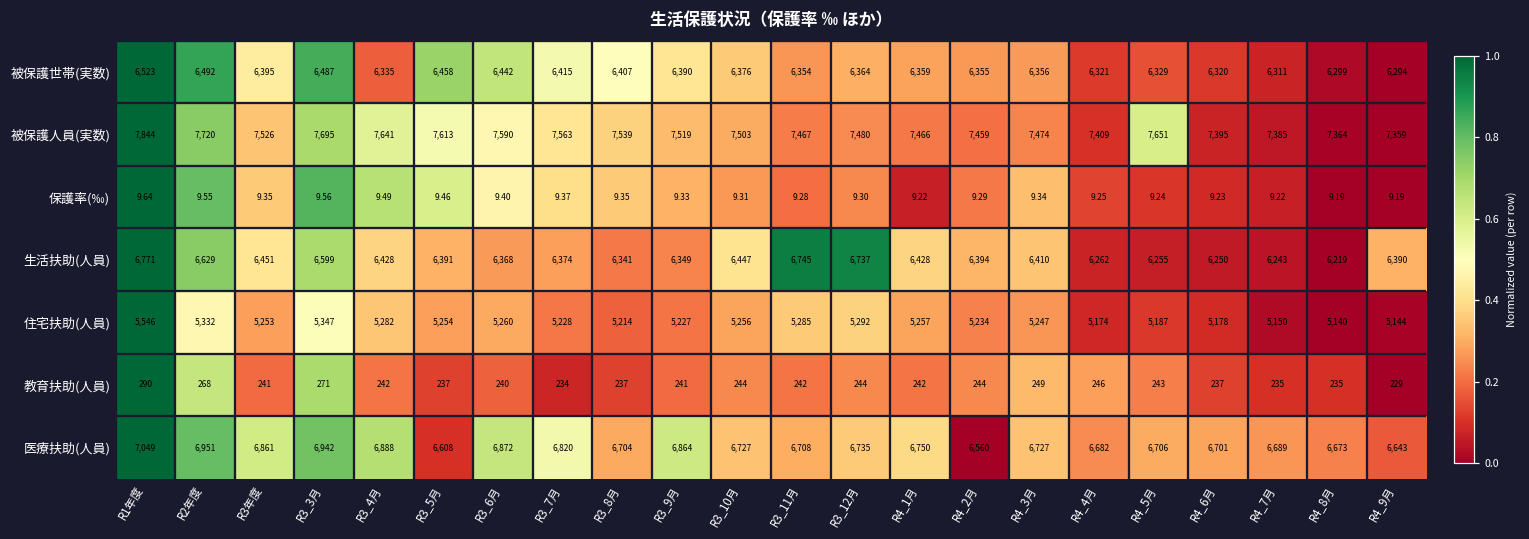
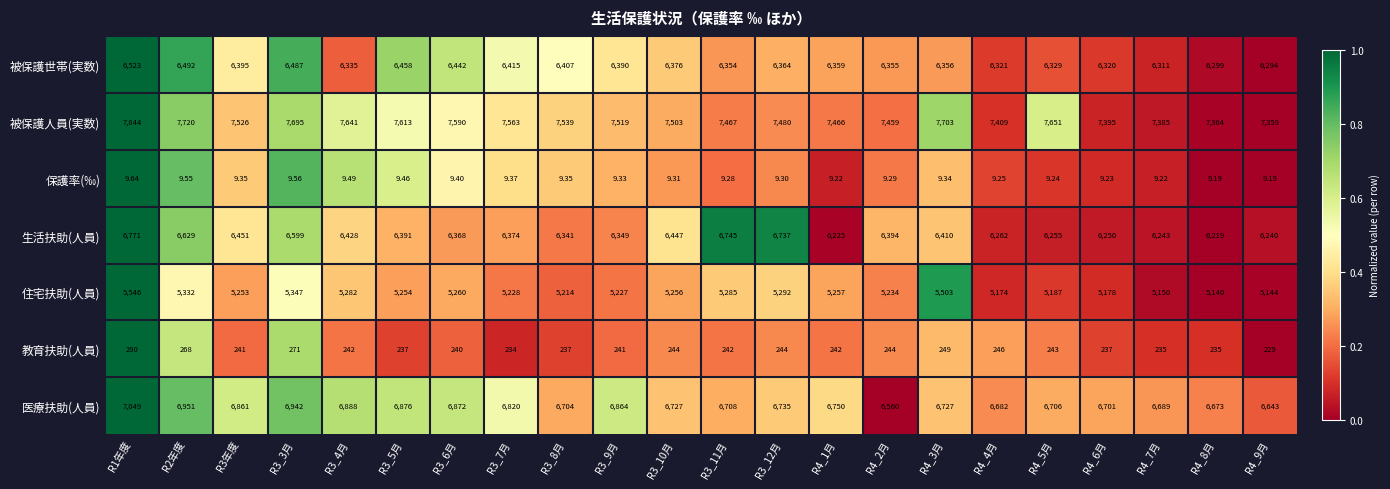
被保護人員(実数), R4_3月: 7,474 -> 7,703
生活扶助(人員), R4_1月: 6,428 -> 6,225
生活扶助(人員), R4_9月: 6,390 -> 6,240
住宅扶助(人員), R4_3月: 5,247 -> 5,503
医療扶助(人員), R3_5月: 6,608 -> 6,876
